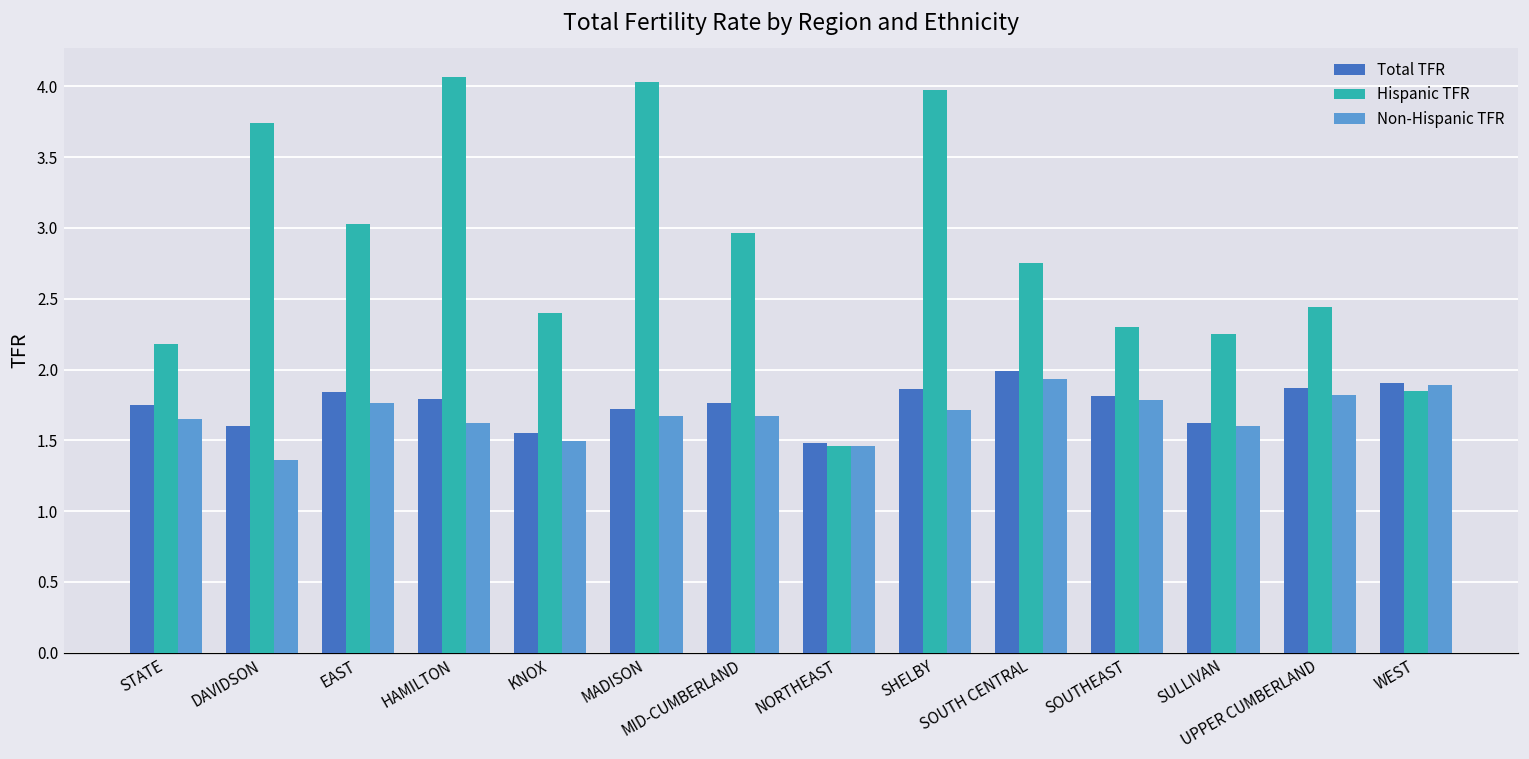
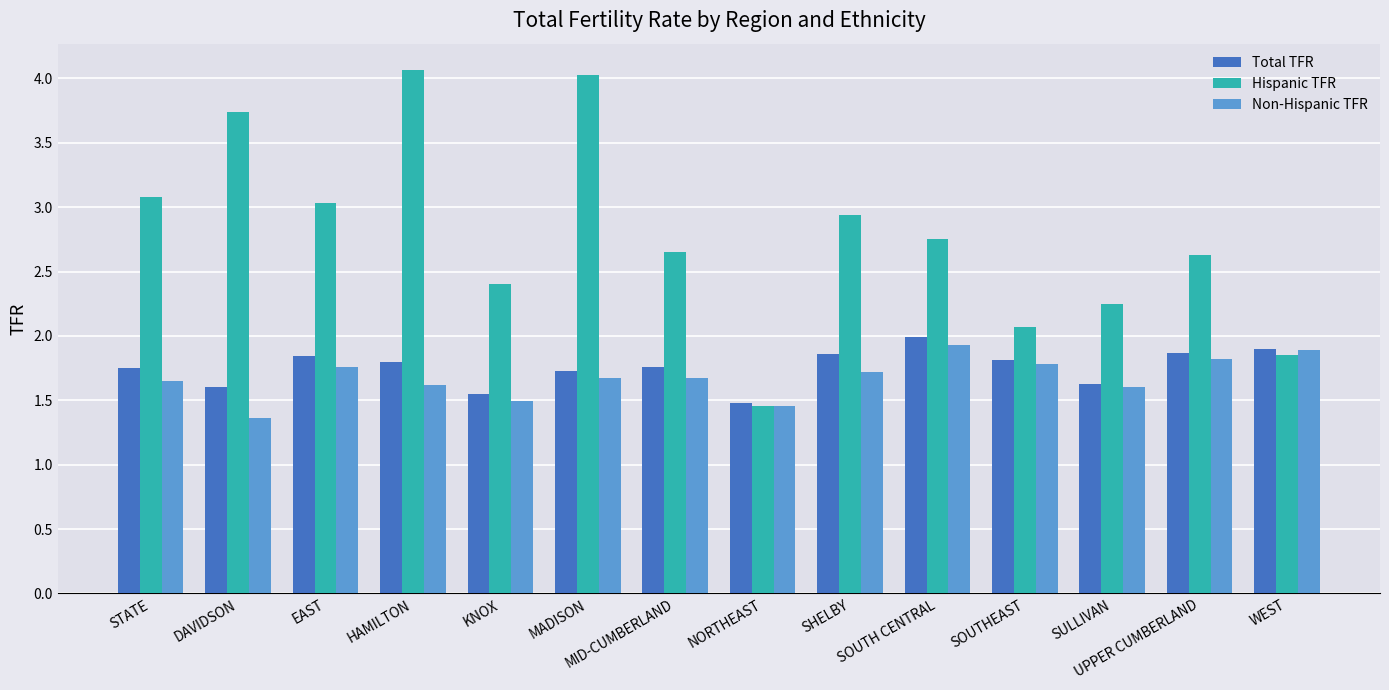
Hispanic TFR, STATE: 2.18 -> 3.08
Hispanic TFR, MID-CUMBERLAND: 2.97 -> 2.65
Hispanic TFR, SHELBY: 3.98 -> 2.94
Hispanic TFR, SOUTHEAST: 2.30 -> 2.07
Hispanic TFR, UPPER CUMBERLAND: 2.44 -> 2.63
